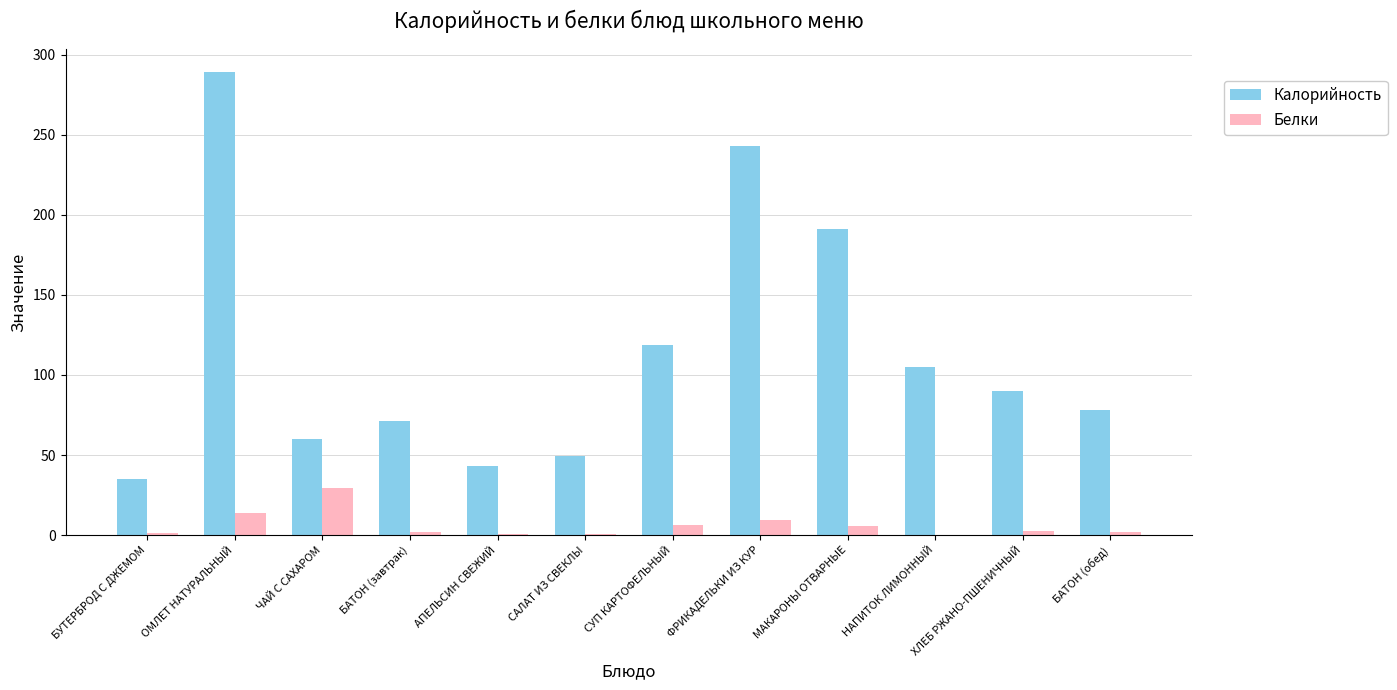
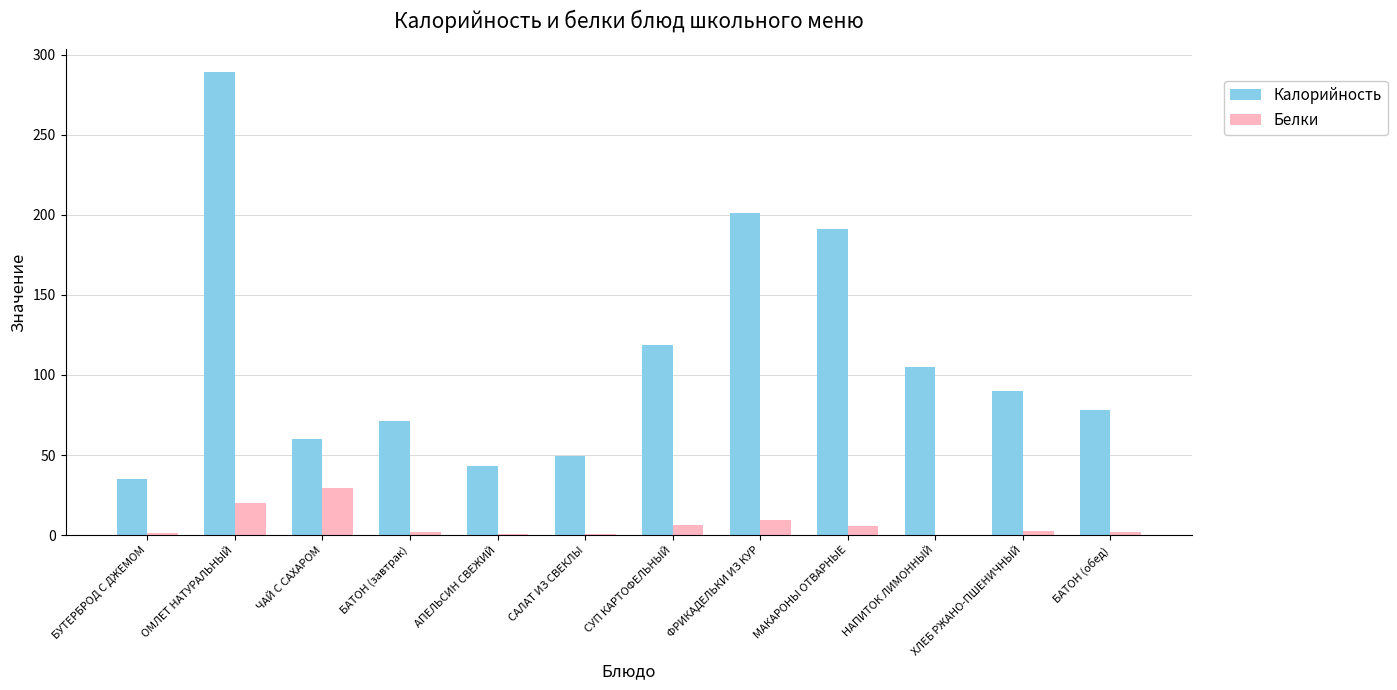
Белки, ОМЛЕТ НАТУРАЛЬНЫЙ: 14 -> 20
Калорийность, ФРИКАДЕЛЬКИ ИЗ КУР: 243 -> 201
